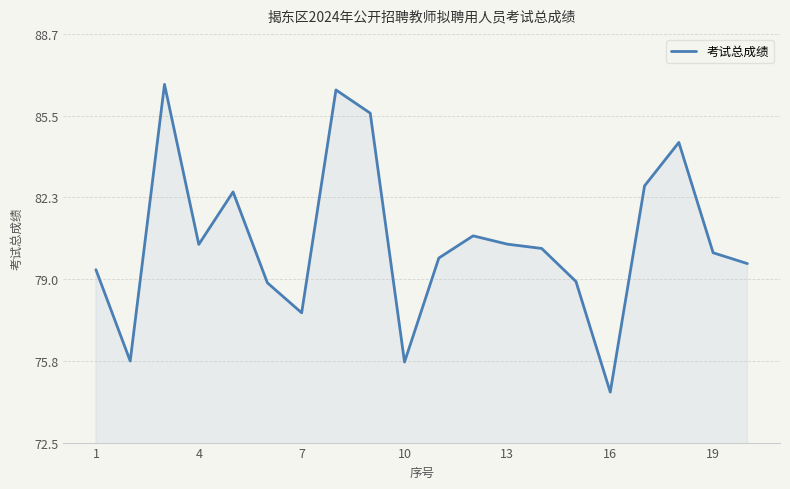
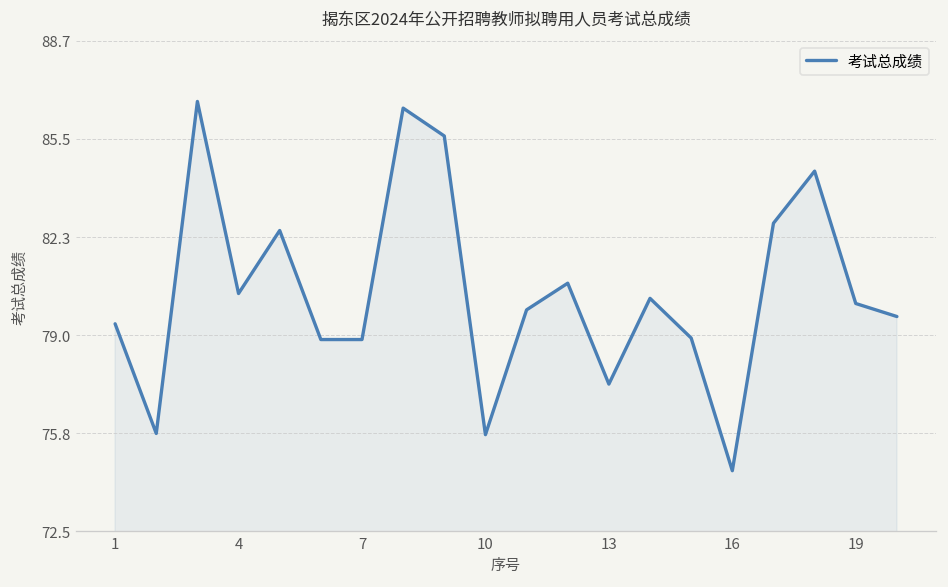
7: 77.7 -> 78.9
13: 80.4 -> 77.4
